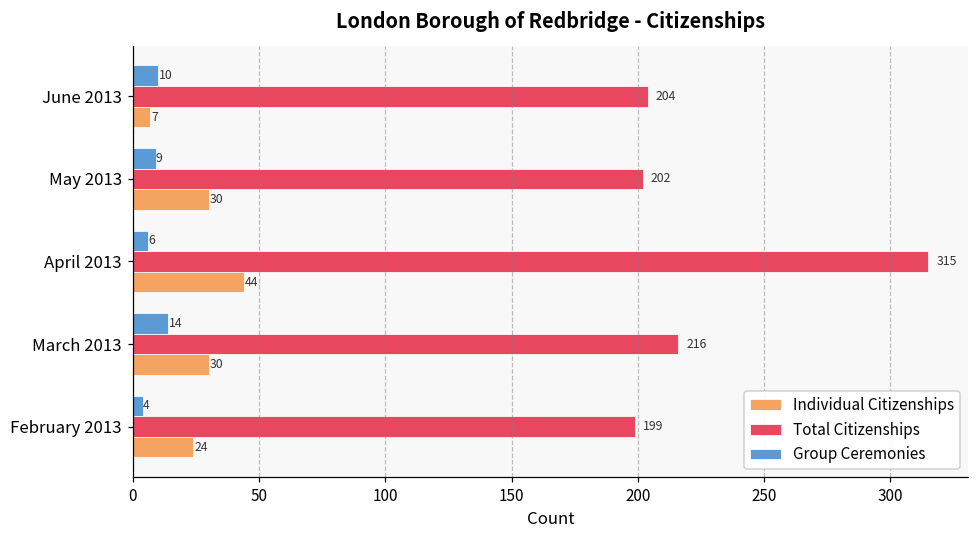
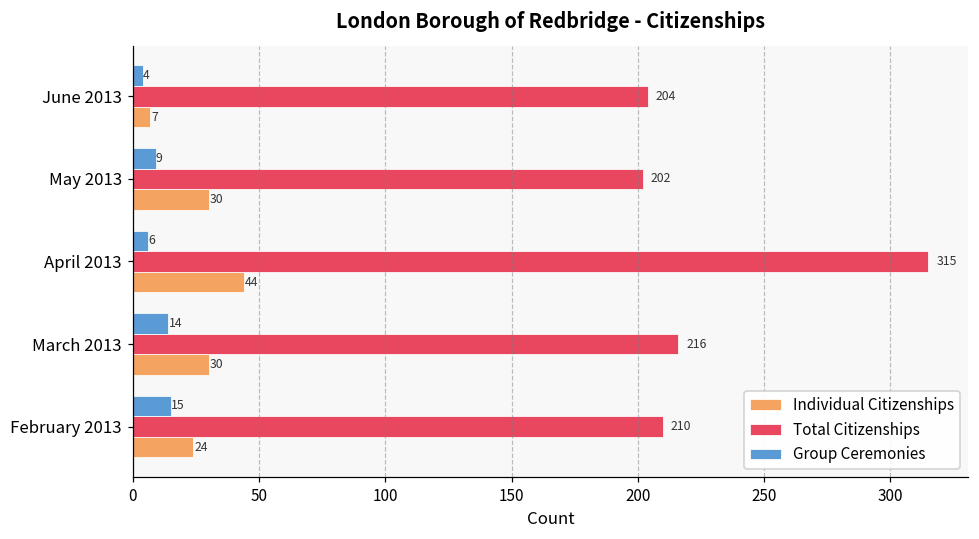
Group Ceremonies, June 2013: 10 -> 4
Group Ceremonies, February 2013: 4 -> 15
Total Citizenships, February 2013: 199 -> 210
